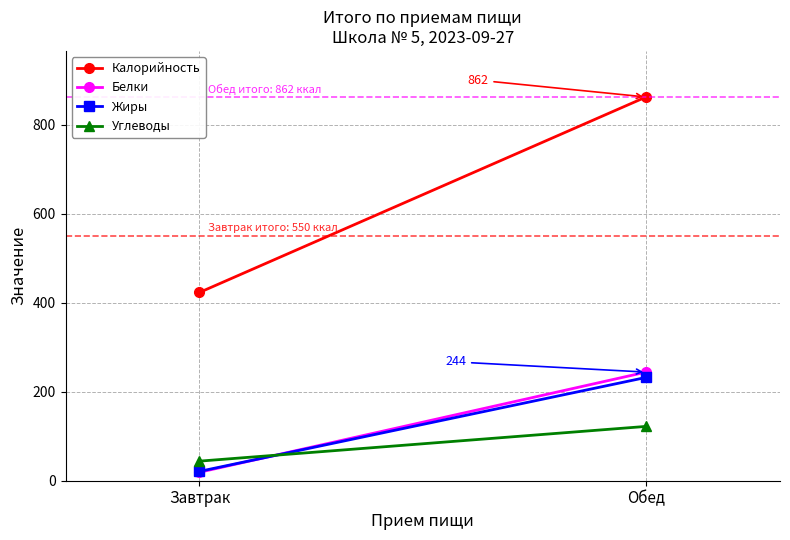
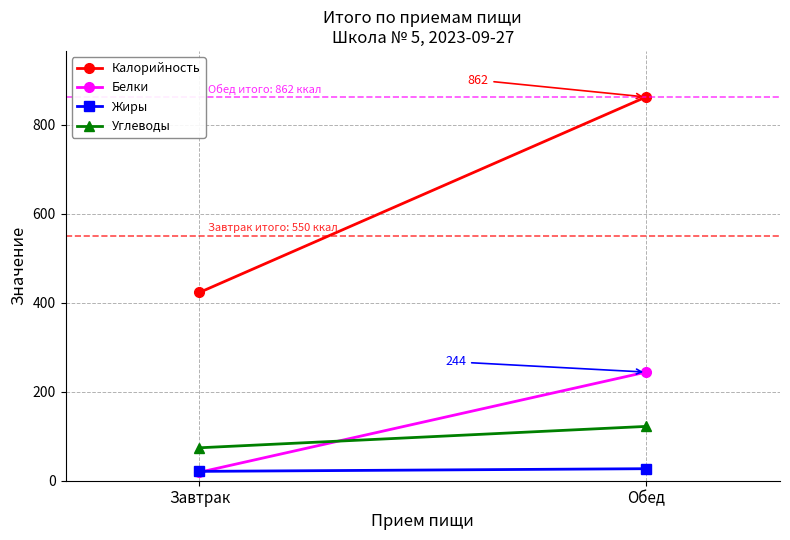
Углеводы, Завтрак: 40 -> 70
Жиры, Обед: 230 -> 30
